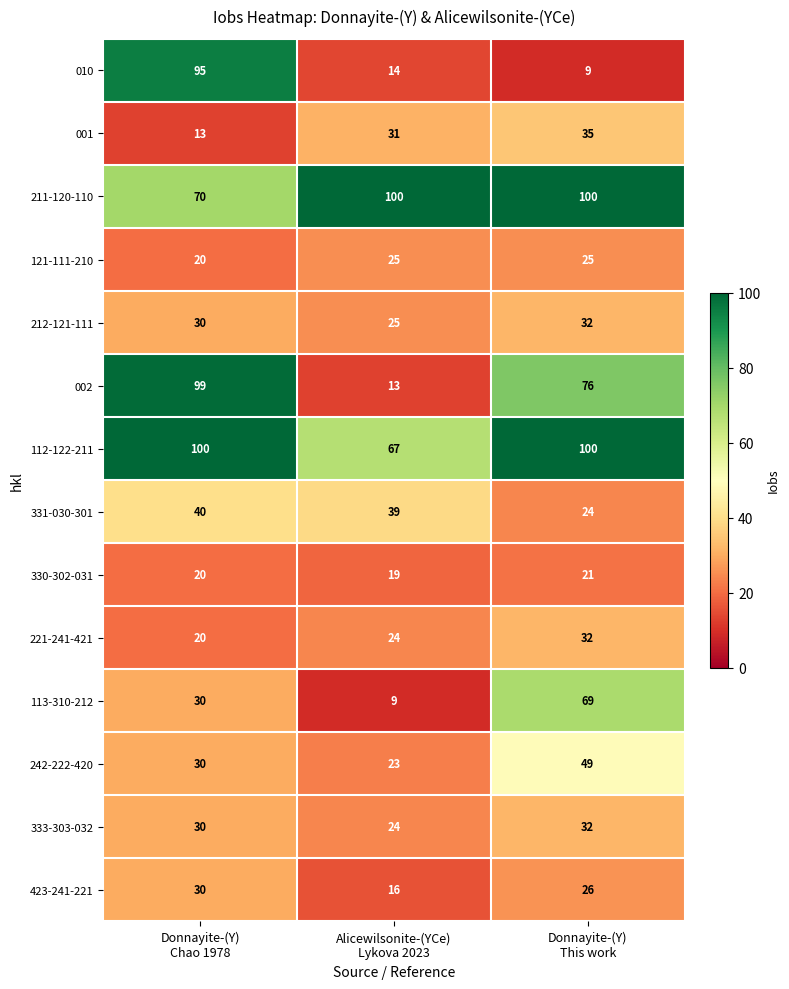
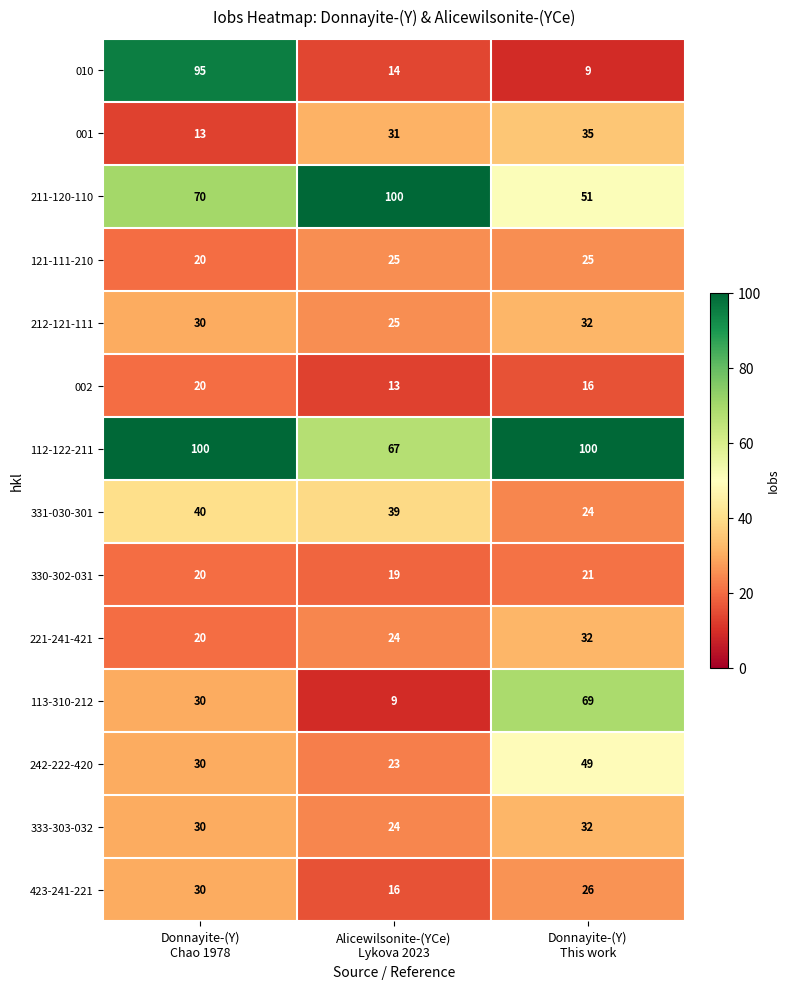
211-120-110, Donnayite-(Y) This work: 100 -> 51
002, Donnayite-(Y) Chao 1978: 99 -> 20
002, Donnayite-(Y) This work: 76 -> 16
